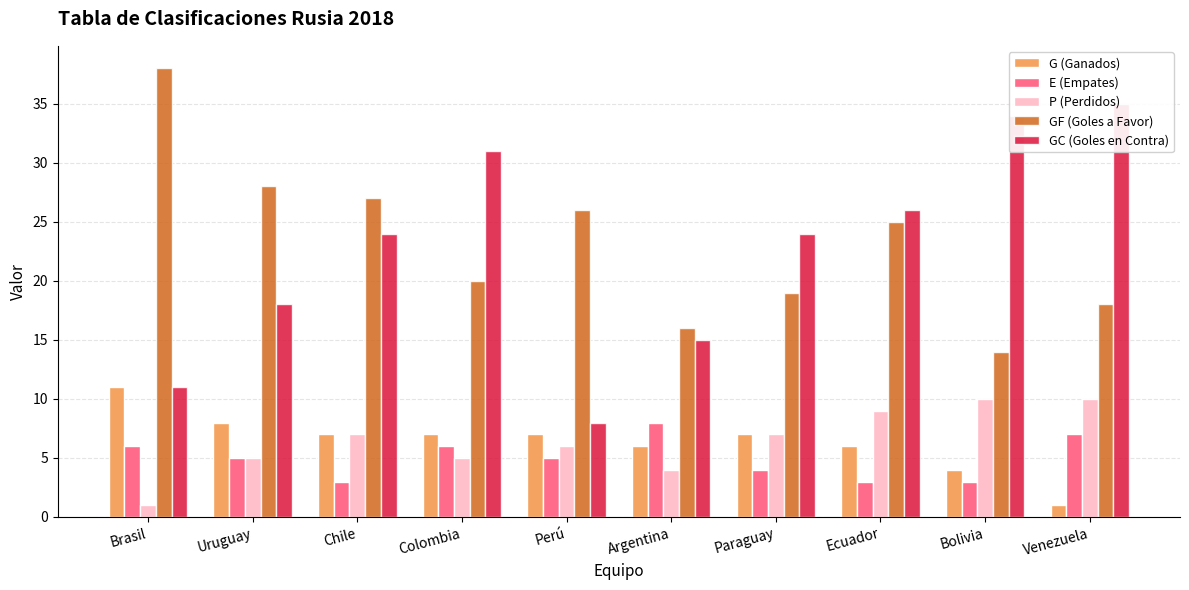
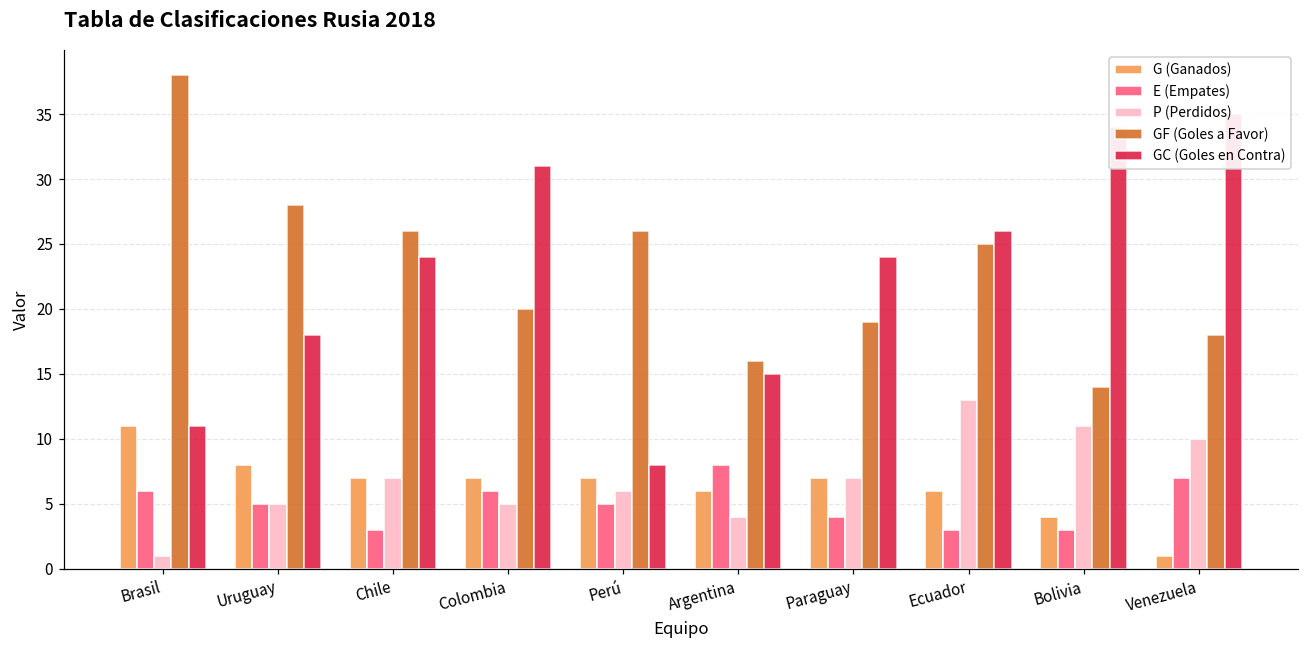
GF (Goles a Favor), Chile: 27 -> 26
P (Perdidos), Ecuador: 9 -> 13
P (Perdidos), Bolivia: 10 -> 11
